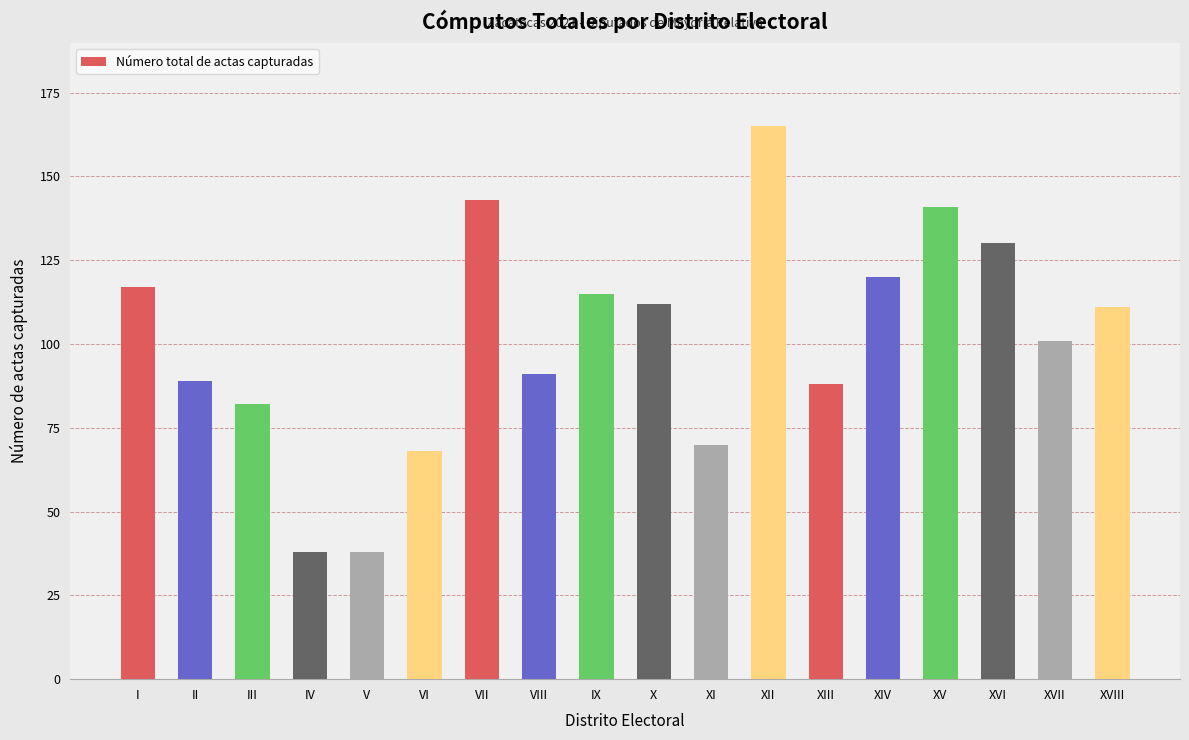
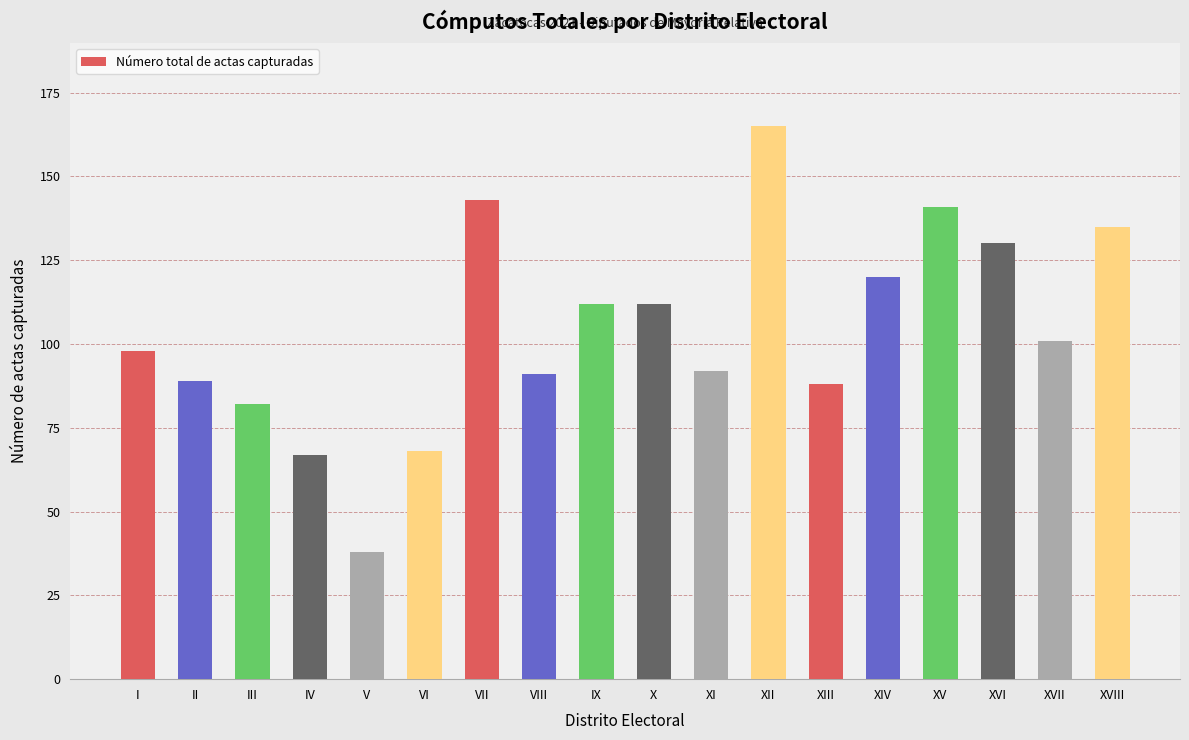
I: 117 -> 98
IV: 38 -> 67
IX: 115 -> 112
XI: 70 -> 92
XVIII: 111 -> 135
